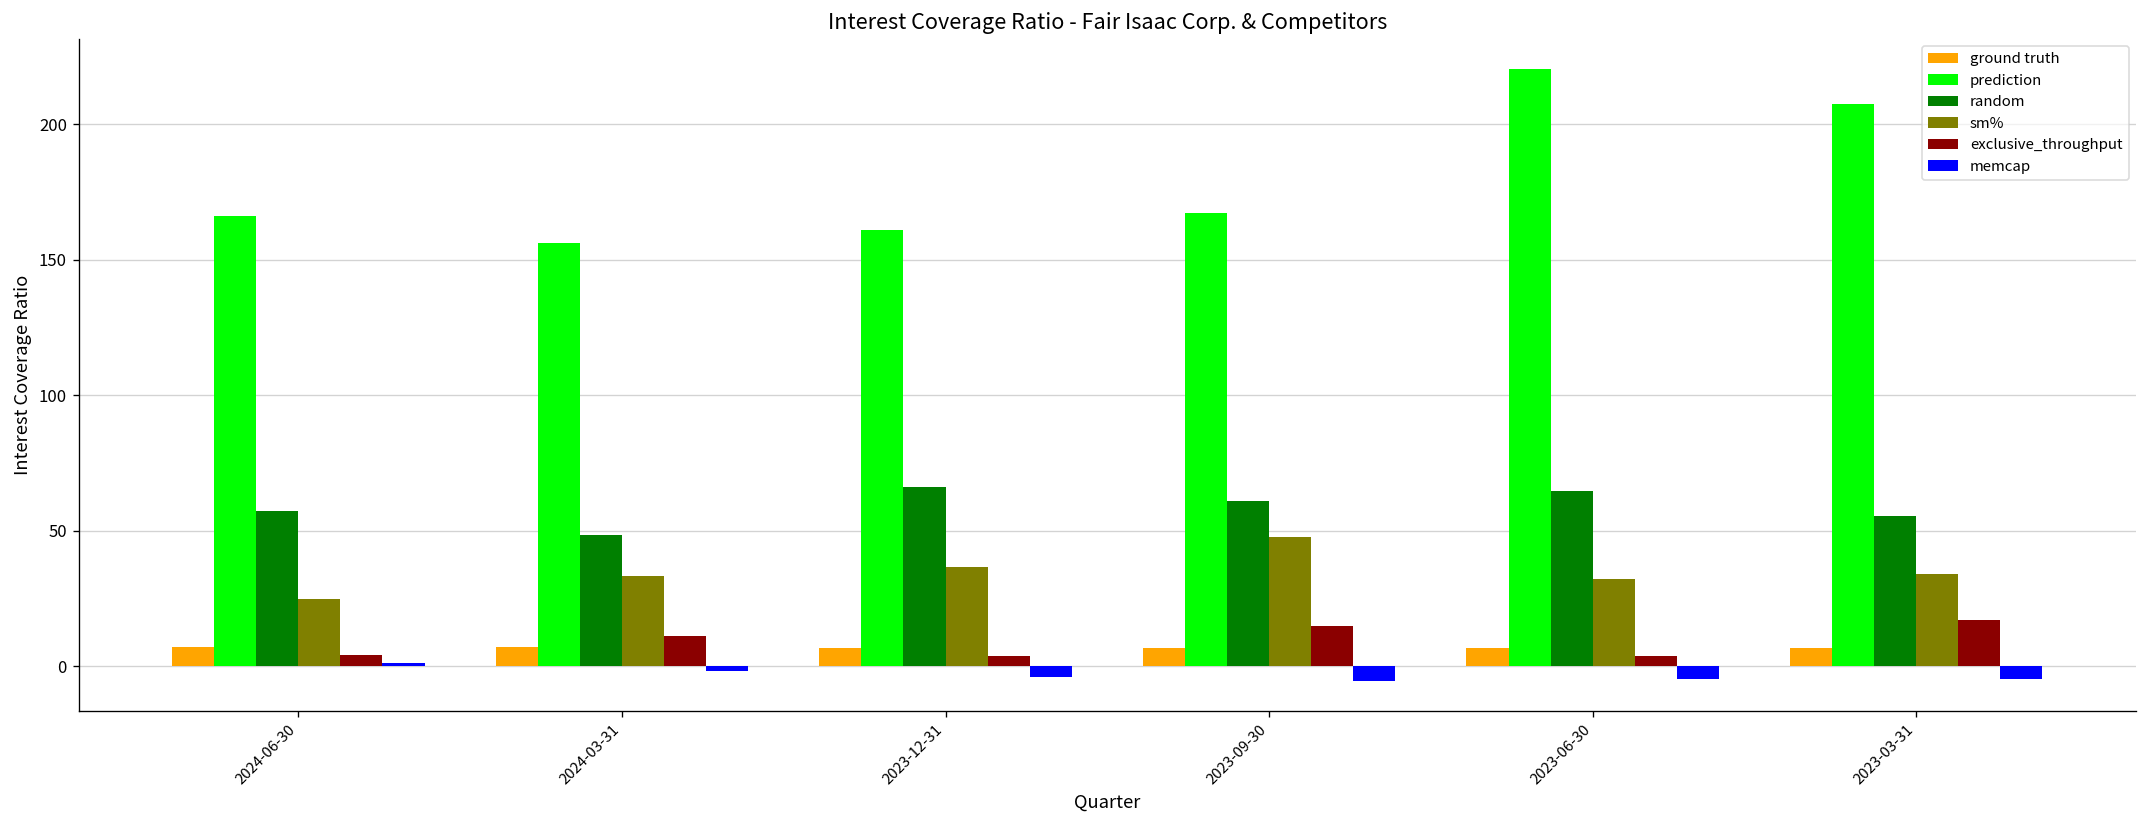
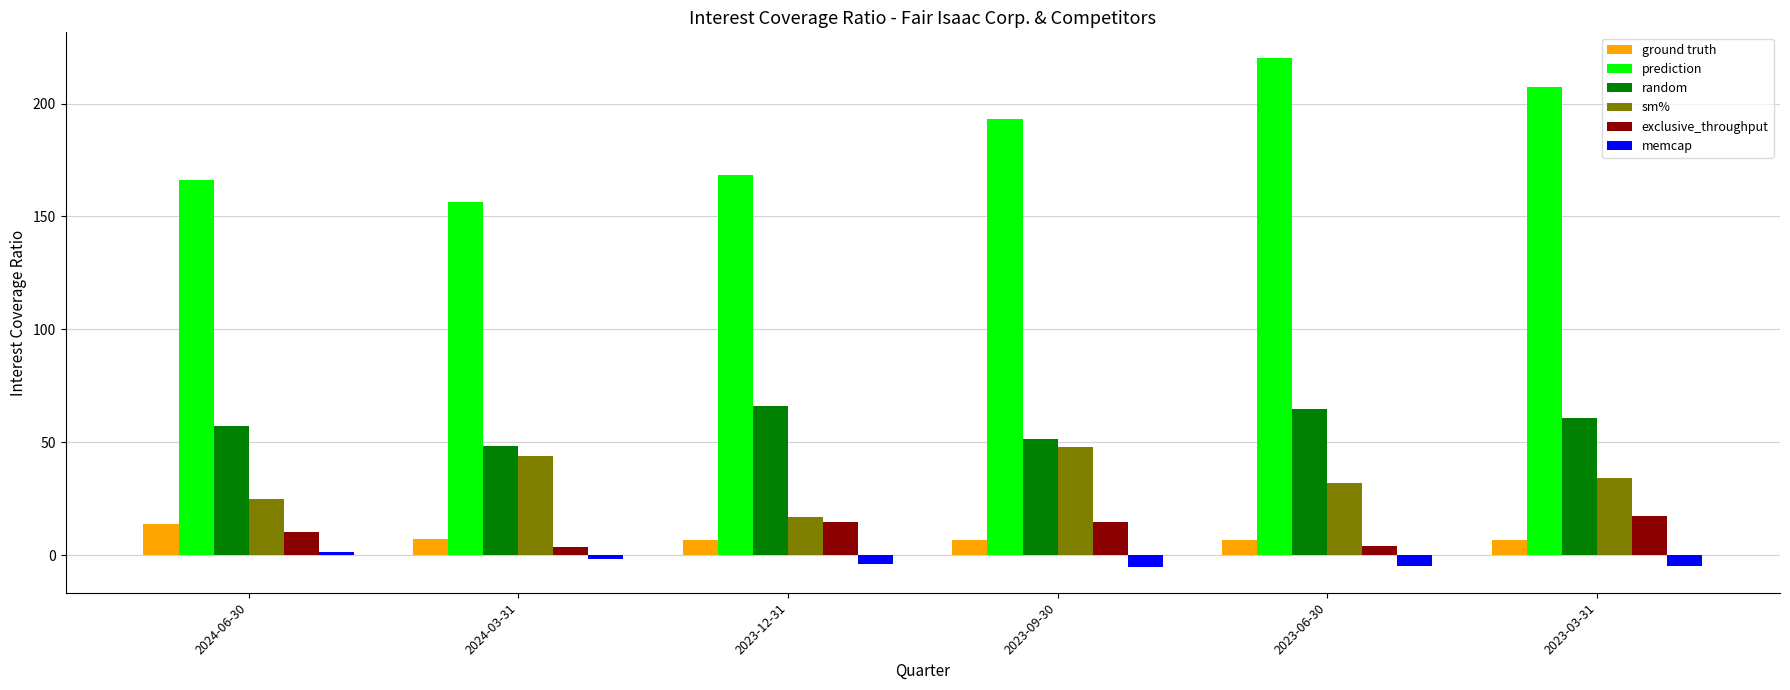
ground truth, 2024-06-30: 7 -> 14
exclusive_throughput, 2024-06-30: 4 -> 10
sm%, 2024-03-31: 33 -> 44
exclusive_throughput, 2024-03-31: 11 -> 4
prediction, 2023-12-31: 161 -> 168
sm%, 2023-12-31: 37 -> 17
exclusive_throughput, 2023-12-31: 4 -> 15
prediction, 2023-09-30: 167 -> 193
random, 2023-09-30: 61 -> 51
random, 2023-03-31: 56 -> 61
